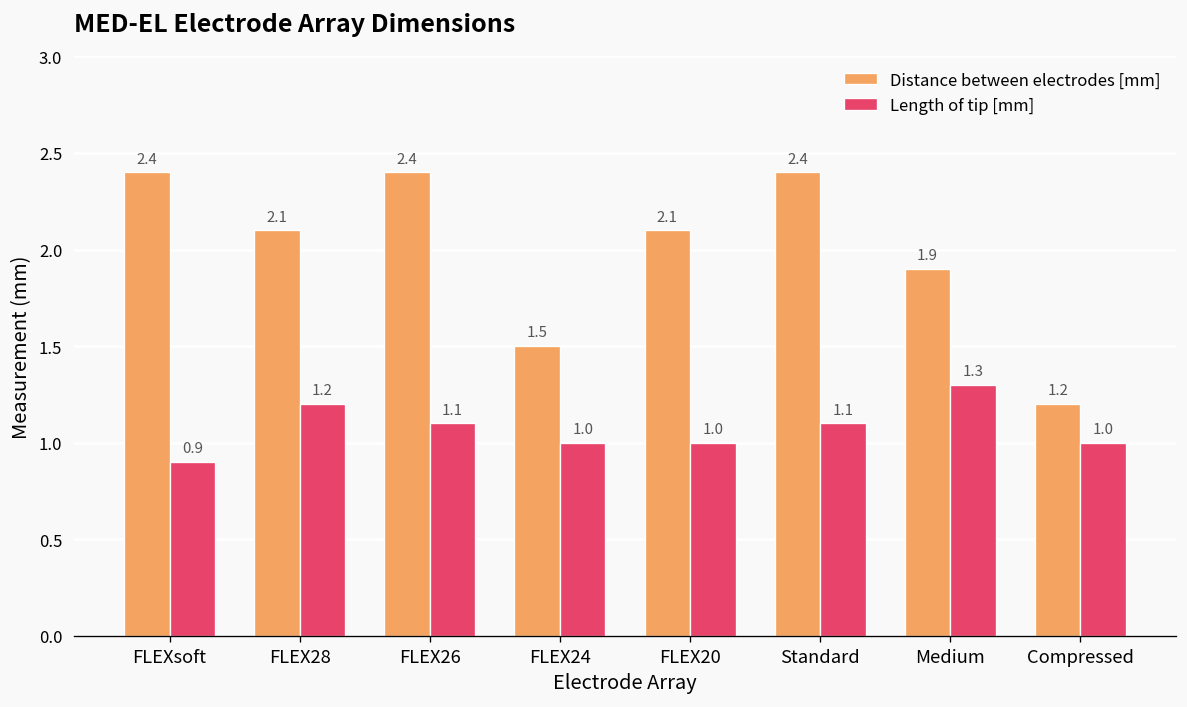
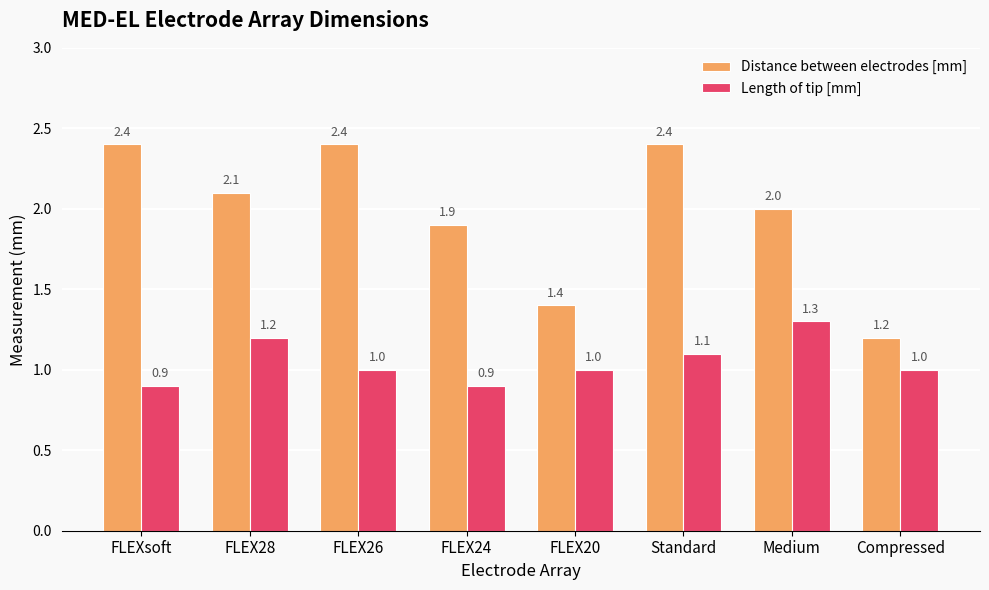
Length of tip [mm], FLEX26: 1.1 -> 1.0
Distance between electrodes [mm], FLEX24: 1.5 -> 1.9
Length of tip [mm], FLEX24: 1.0 -> 0.9
Distance between electrodes [mm], FLEX20: 2.1 -> 1.4
Distance between electrodes [mm], Medium: 1.9 -> 2.0
